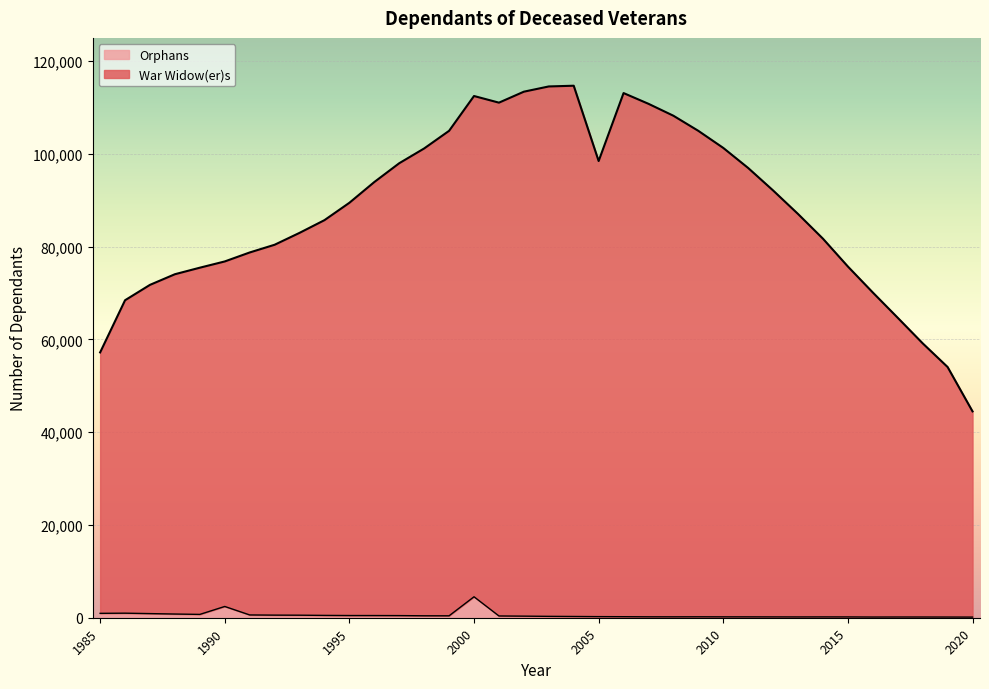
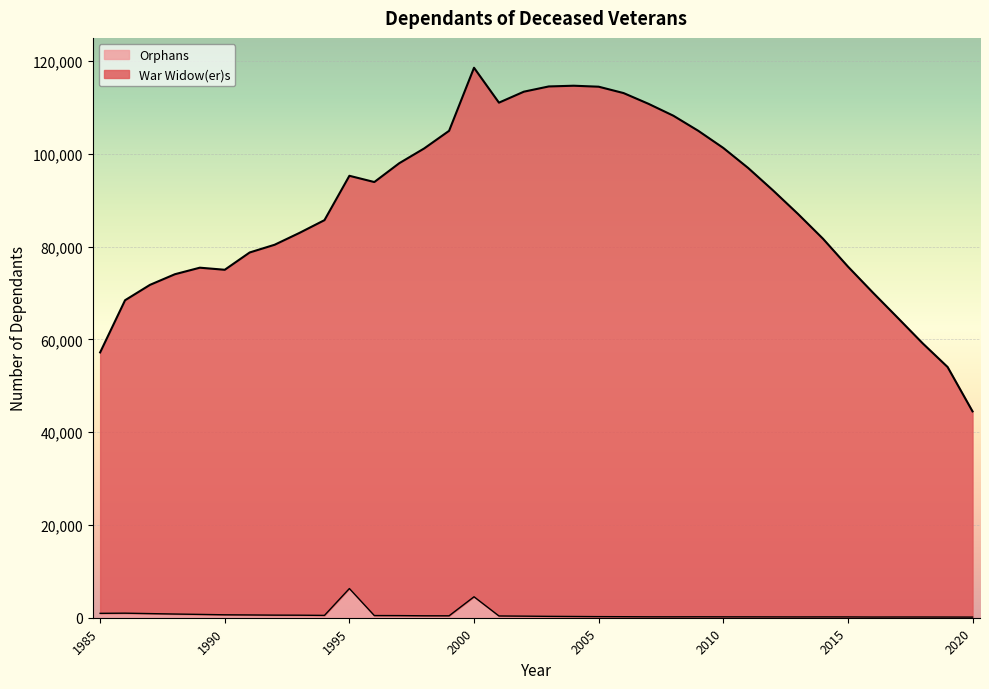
Orphans, 1990: 2,000 -> 1,000
Orphans, 1995: 0 -> 6,000
War Widow(er)s, 2000: 108,000 -> 114,000
War Widow(er)s, 2005: 98,000 -> 114,000
